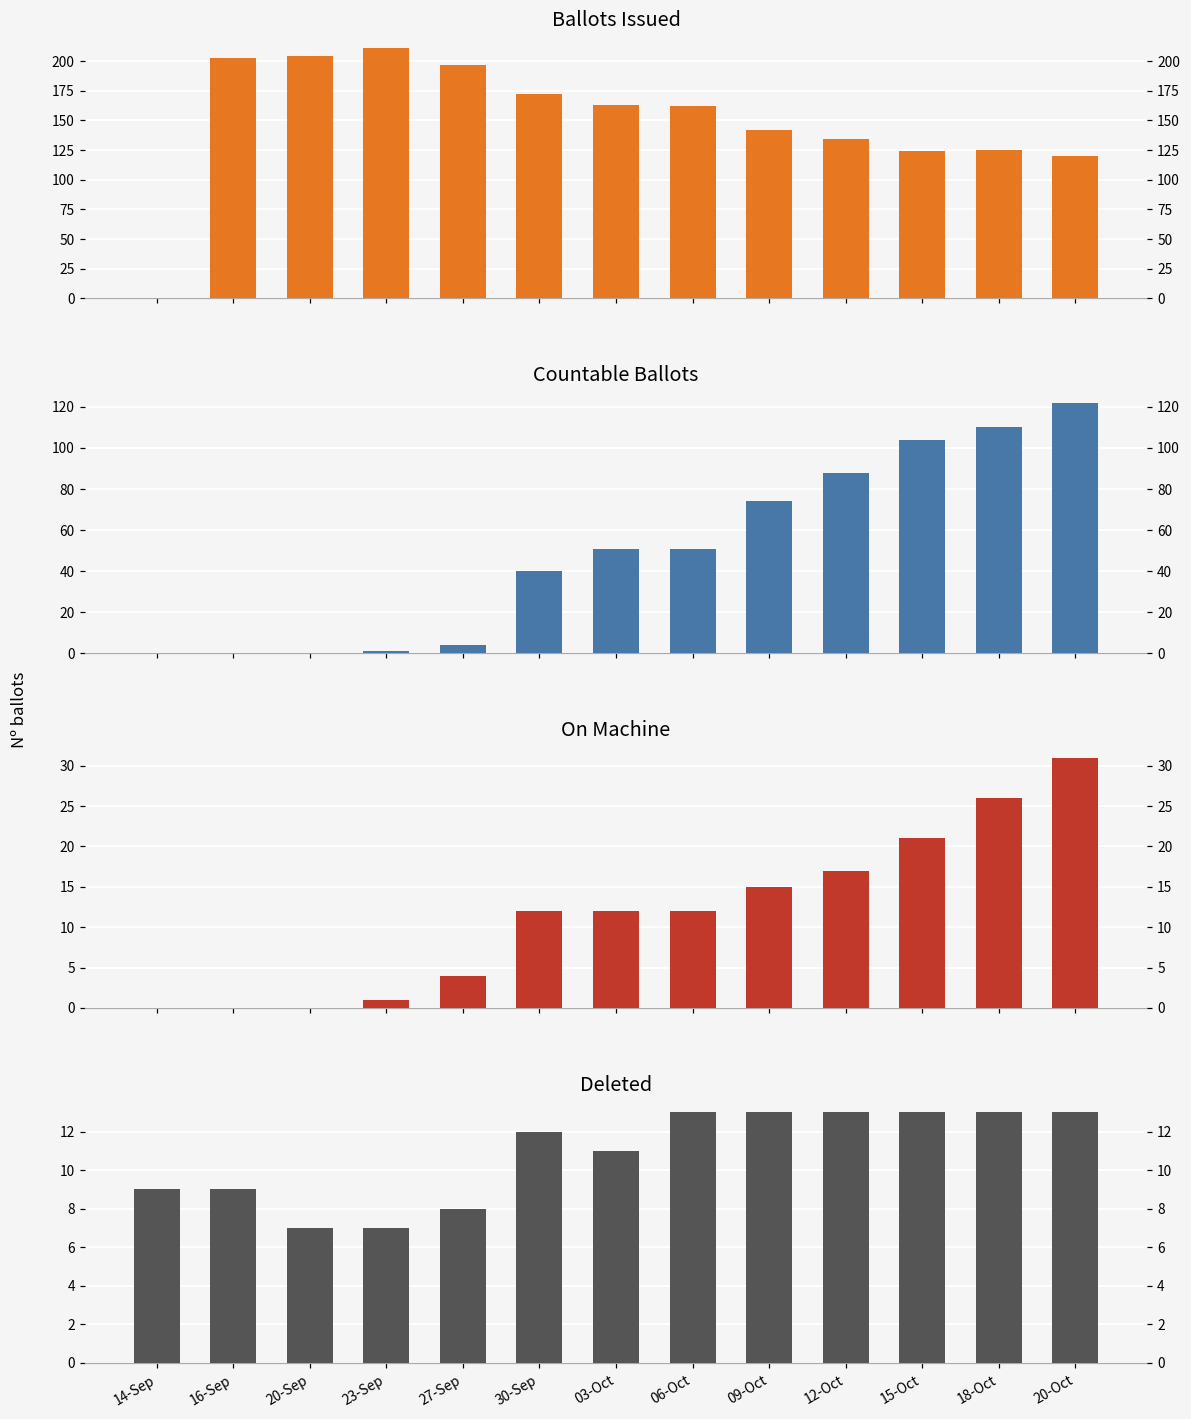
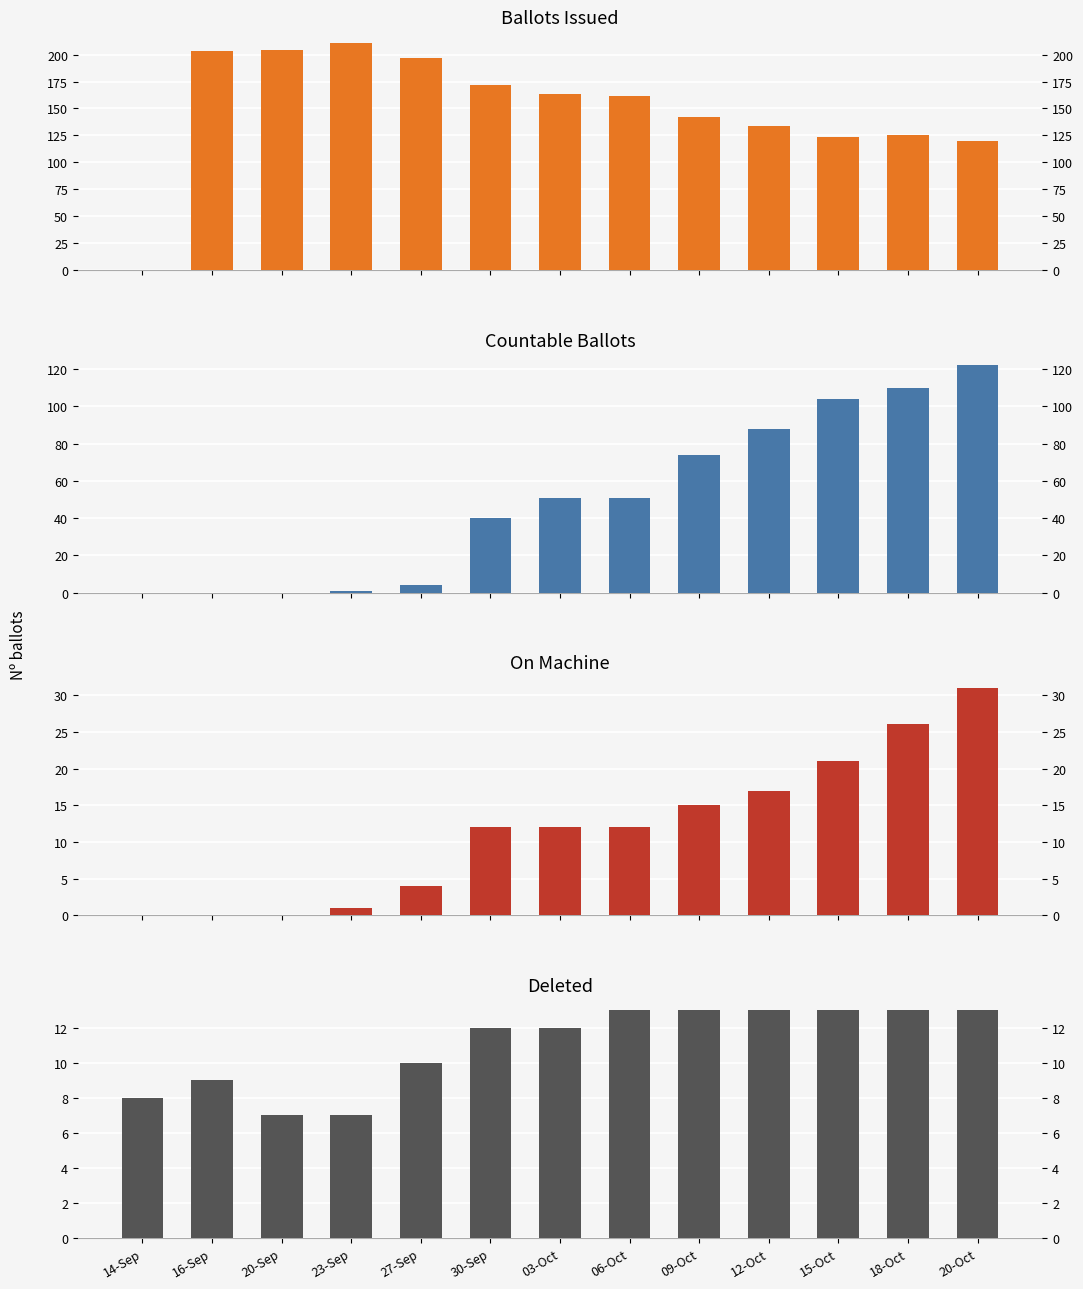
Deleted, 14-Sep: 9 -> 8
Deleted, 27-Sep: 8 -> 10
Deleted, 03-Oct: 11 -> 12
